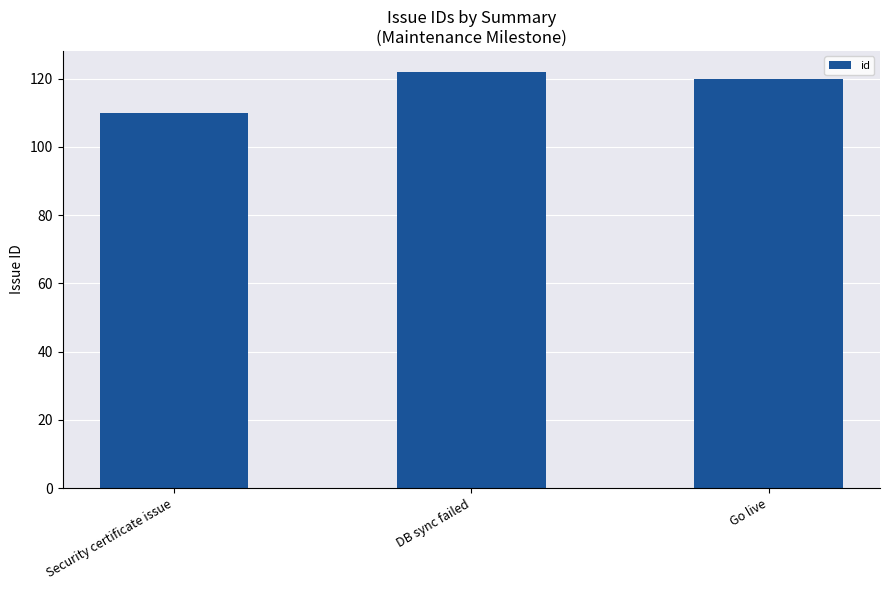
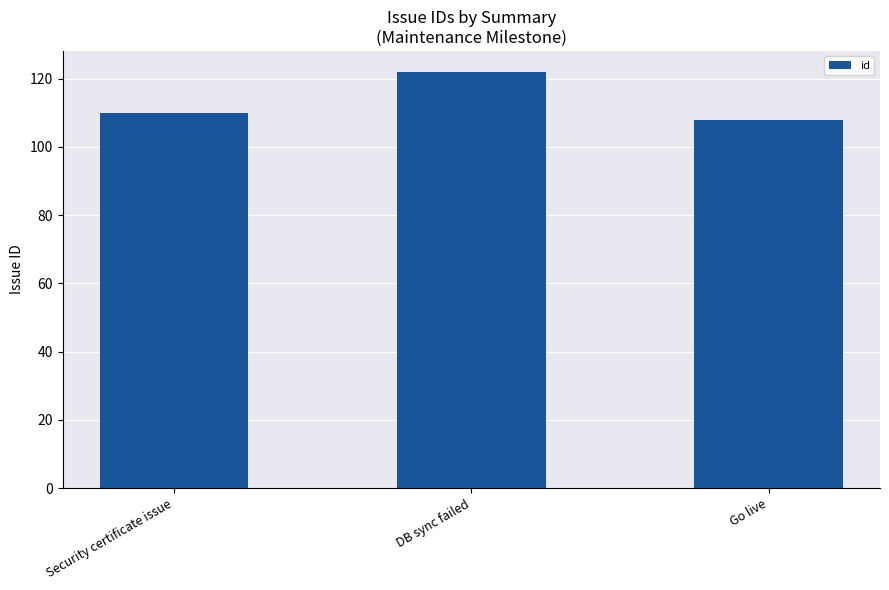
Go live: 120 -> 108
